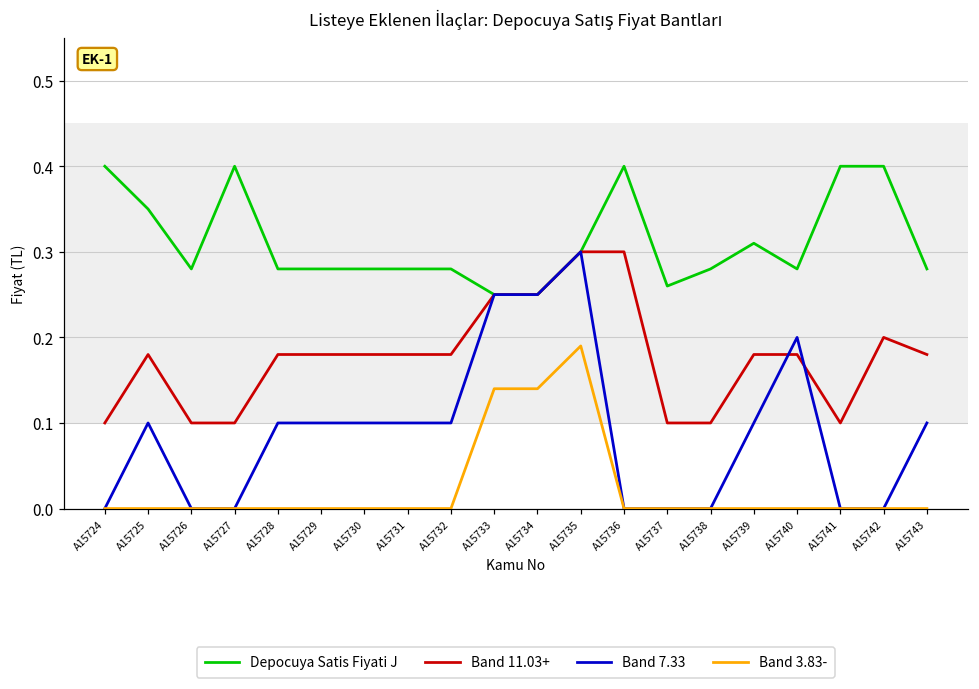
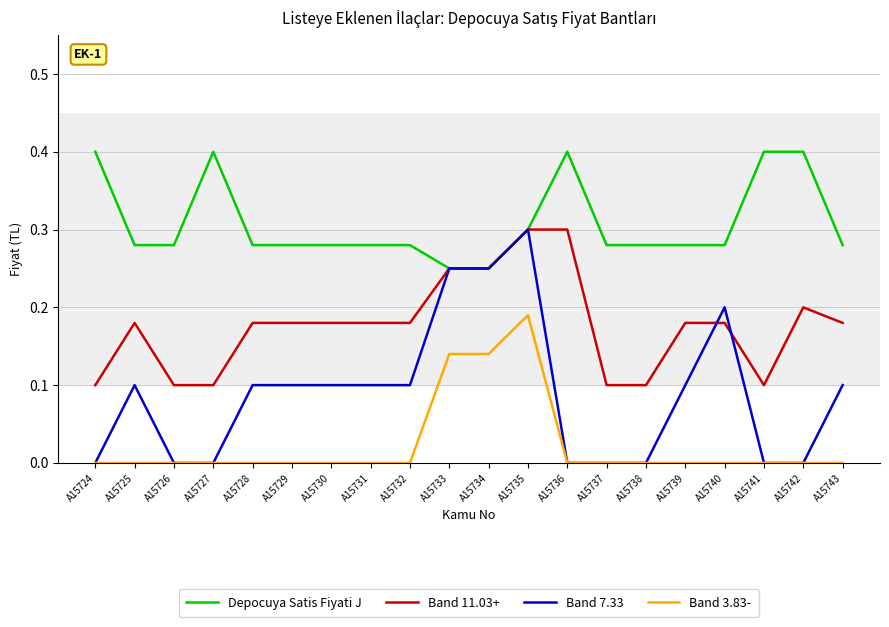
Depocuya Satis Fiyati J, A15725: 0.35 -> 0.28
Depocuya Satis Fiyati J, A15737: 0.26 -> 0.28
Depocuya Satis Fiyati J, A15739: 0.31 -> 0.28
